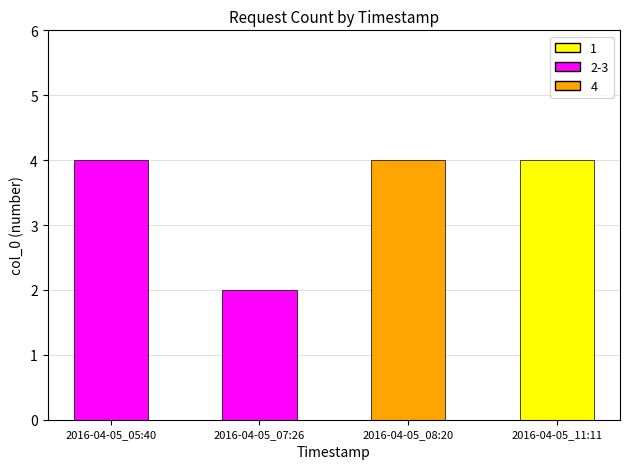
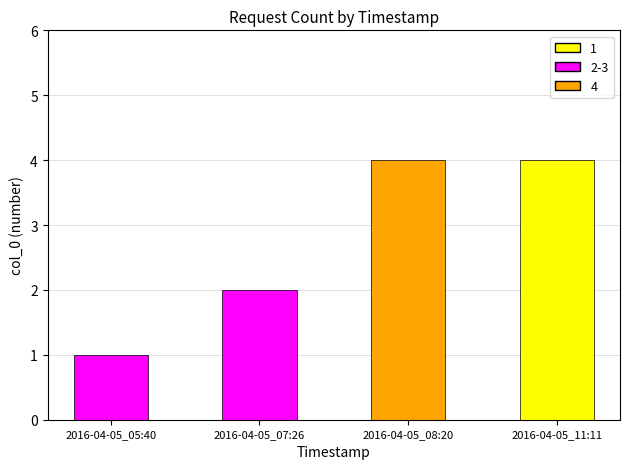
2016-04-05_05:40: 4 -> 1
